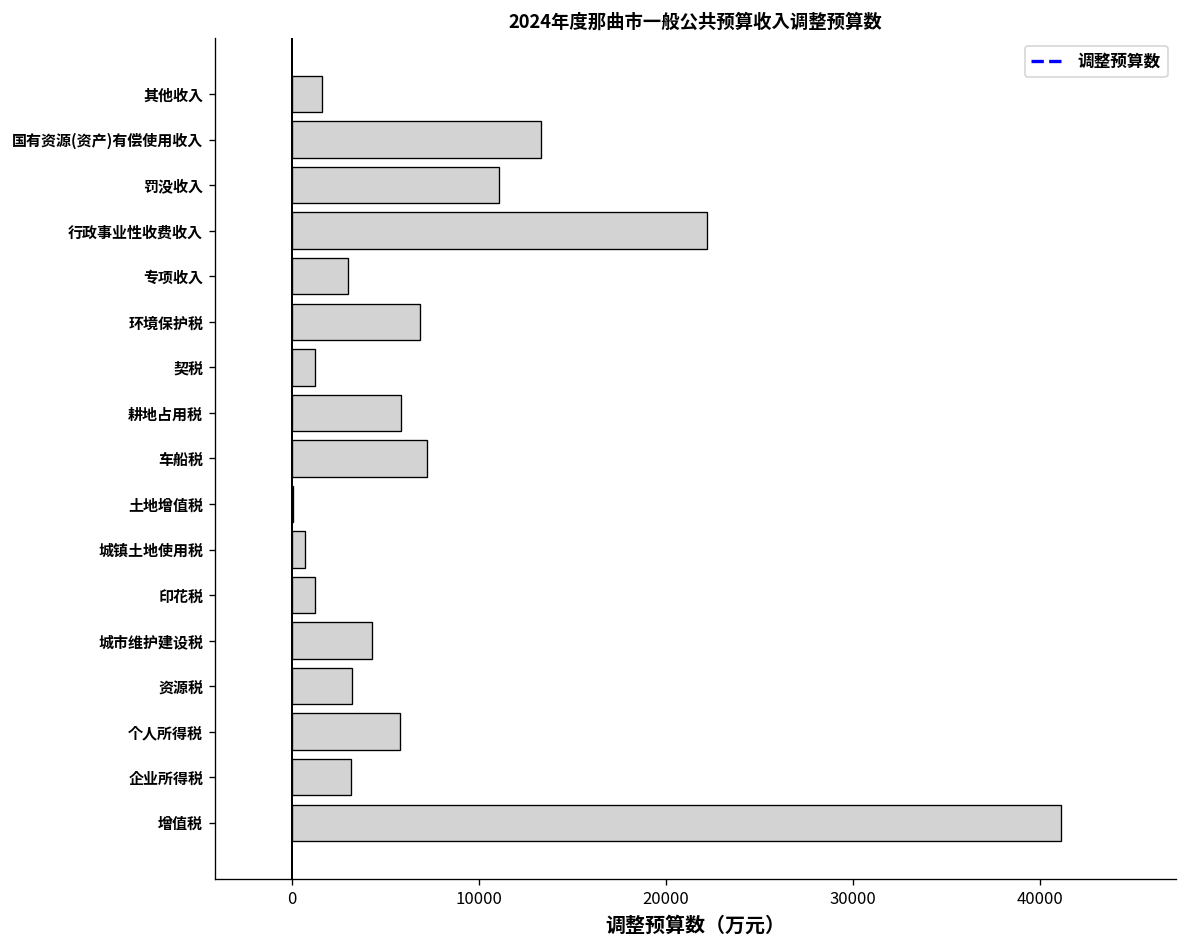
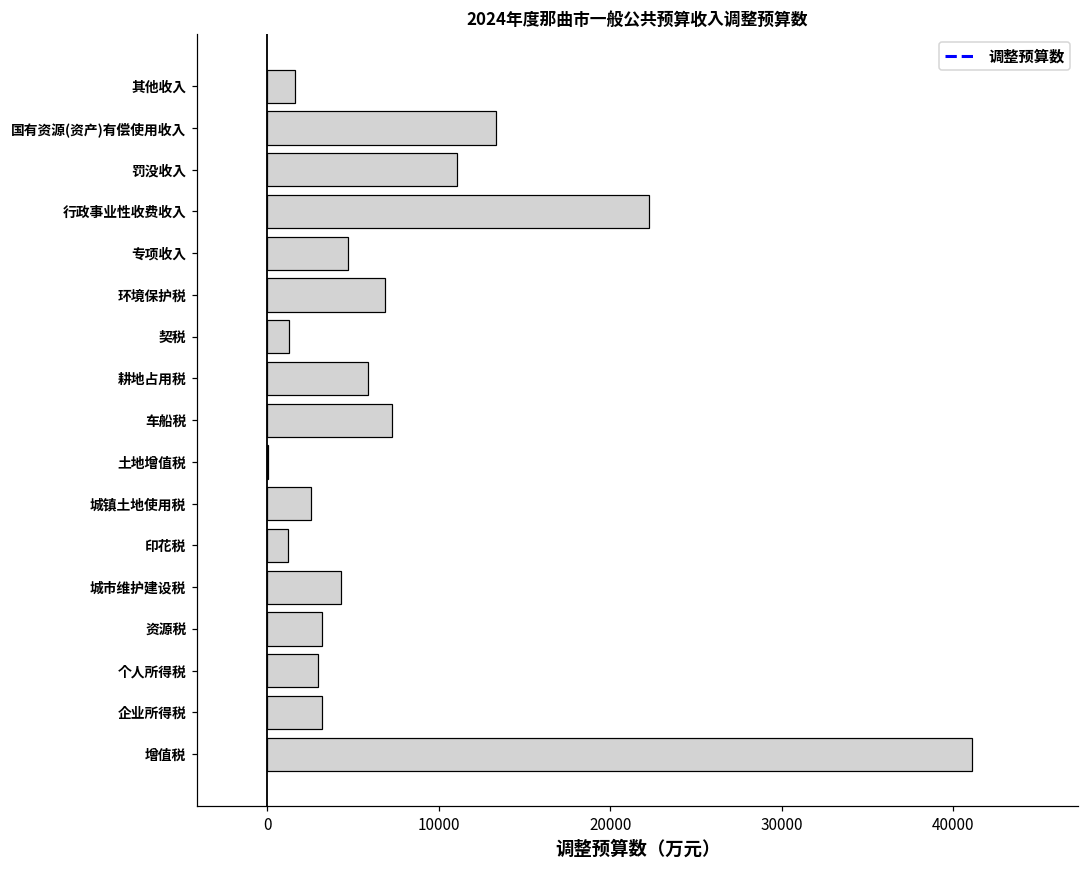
专项收入: 3000 -> 4700
城镇土地使用税: 700 -> 2500
个人所得税: 5800 -> 3000
